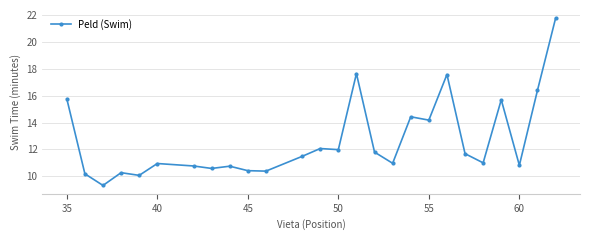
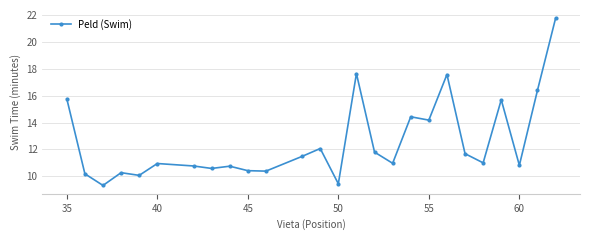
50: 12.0 -> 9.4
